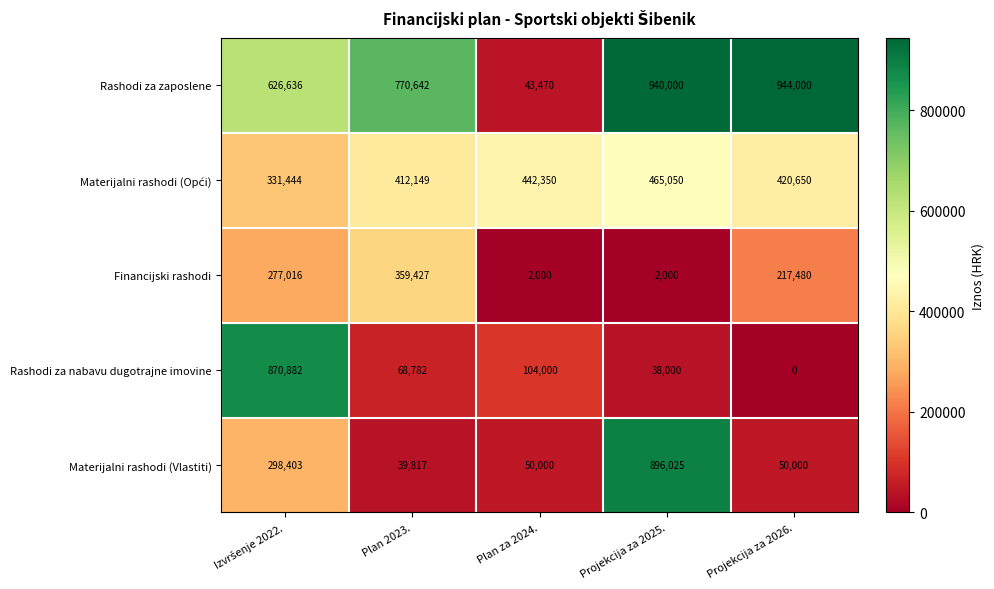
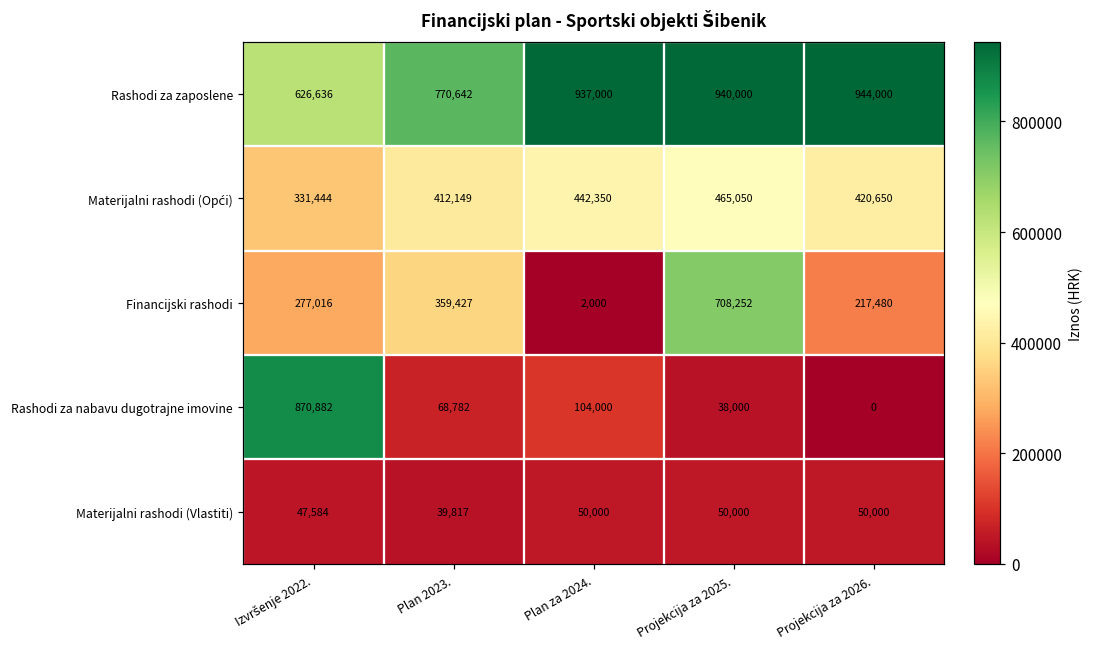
Rashodi za zaposlene, Plan za 2024.: 43,470 -> 937,000
Financijski rashodi, Projekcija za 2025.: 2,000 -> 708,252
Materijalni rashodi (Vlastiti), Izvršenje 2022.: 298,403 -> 47,584
Materijalni rashodi (Vlastiti), Projekcija za 2025.: 896,025 -> 50,000
